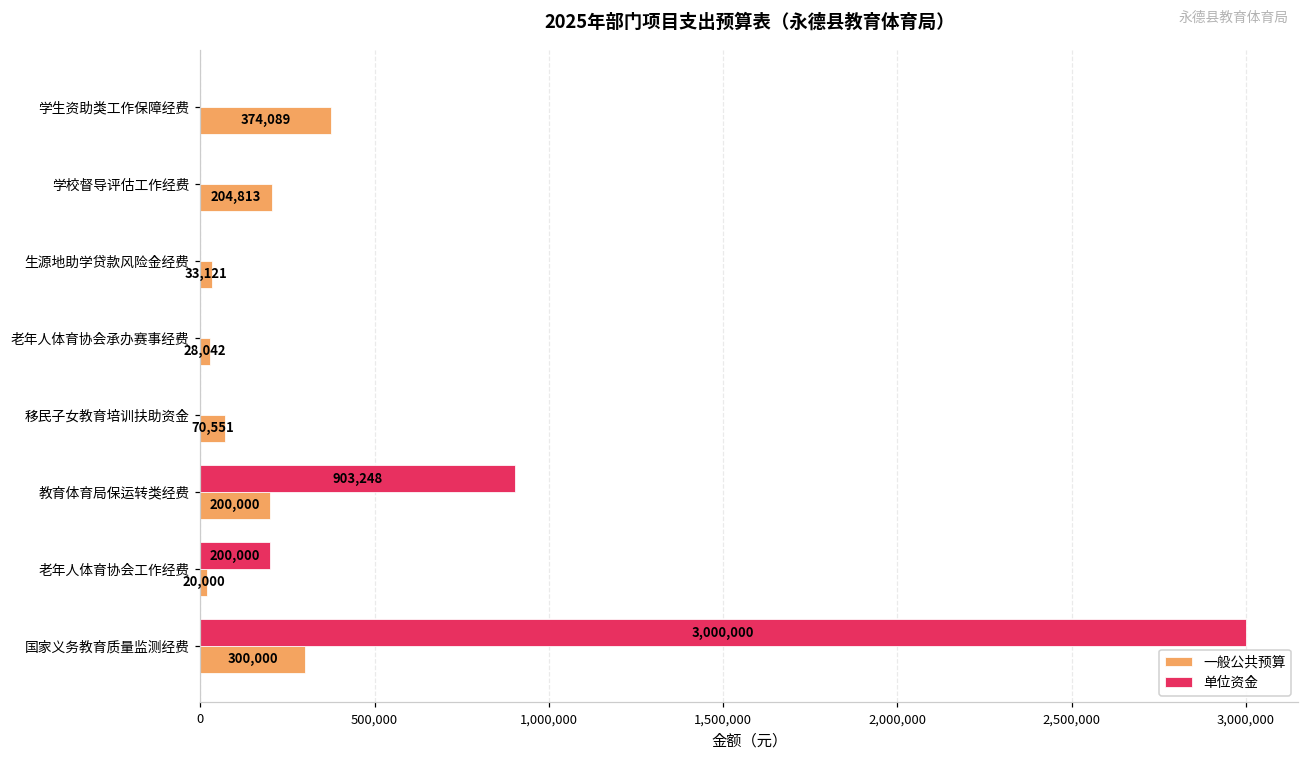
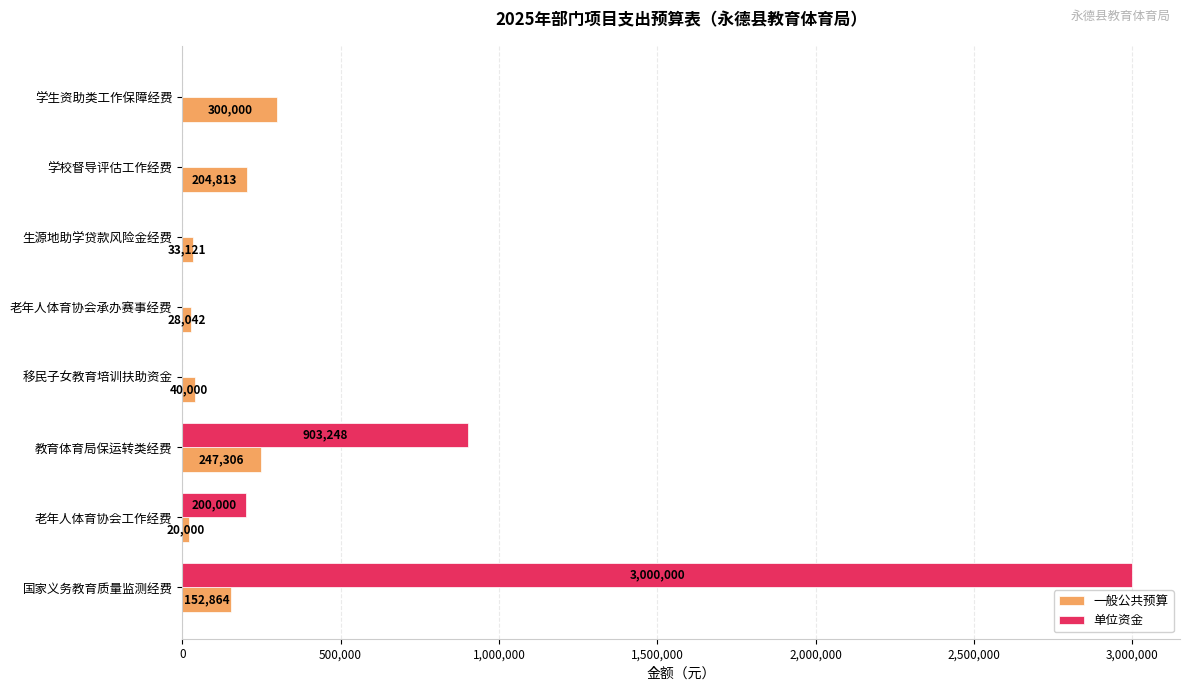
一般公共预算, 学生资助类工作保障经费: 374,089 -> 300,000
一般公共预算, 移民子女教育培训扶助资金: 70,551 -> 40,000
一般公共预算, 教育体育局保运转类经费: 200,000 -> 247,306
一般公共预算, 国家义务教育质量监测经费: 300,000 -> 152,864
